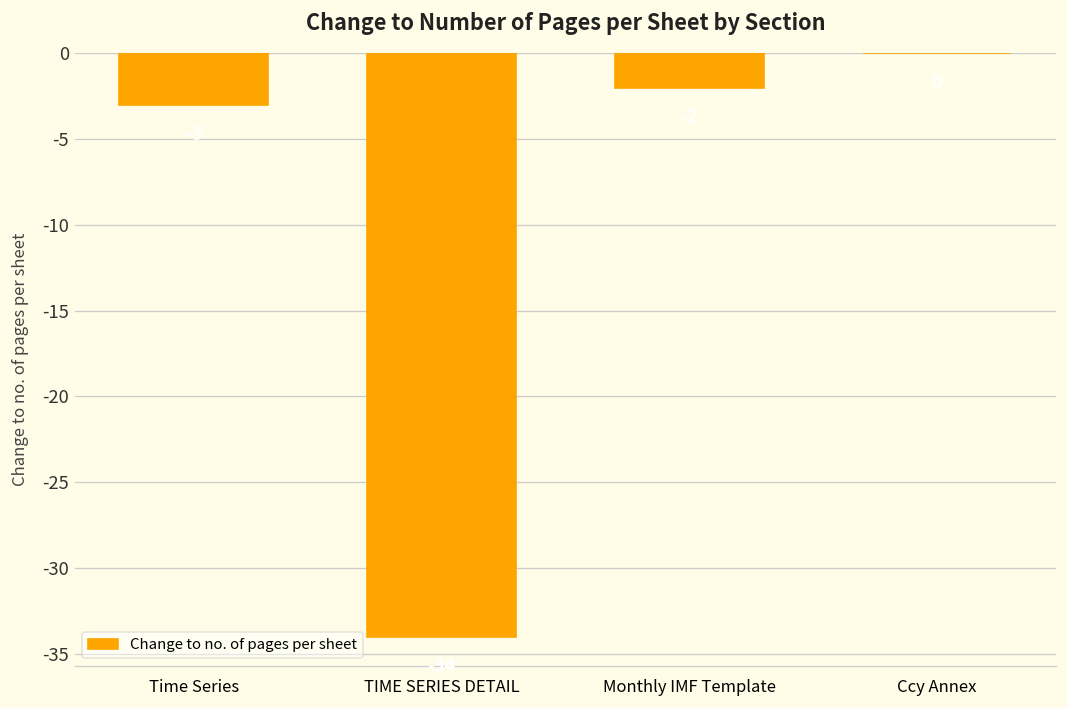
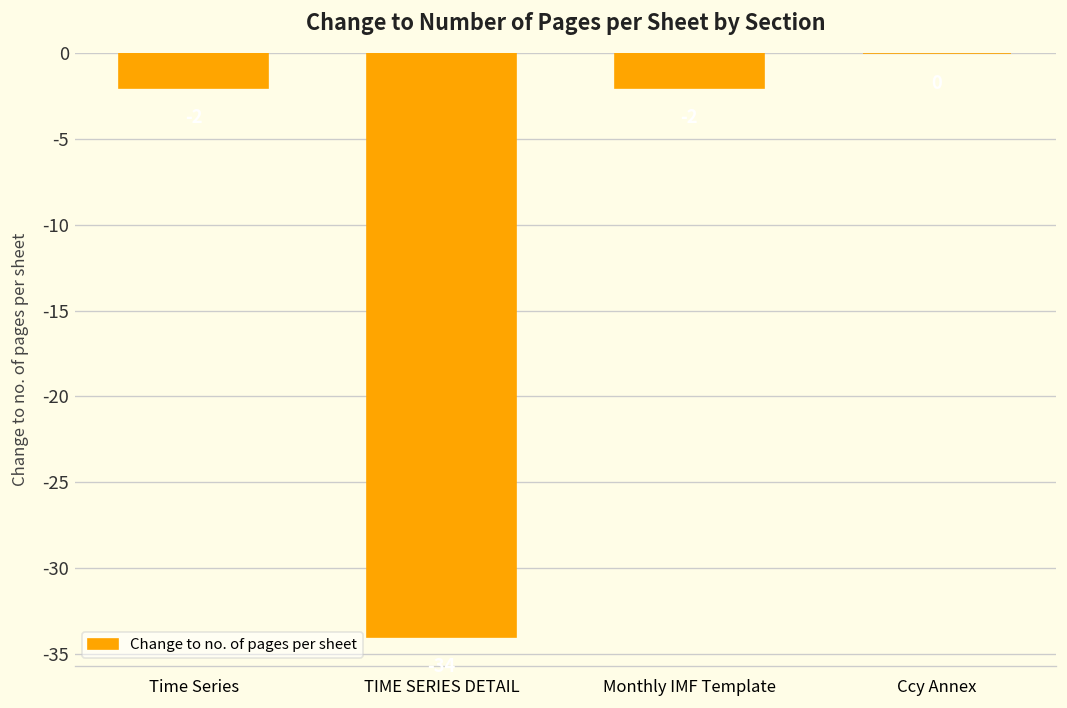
Time Series: -3 -> -2
